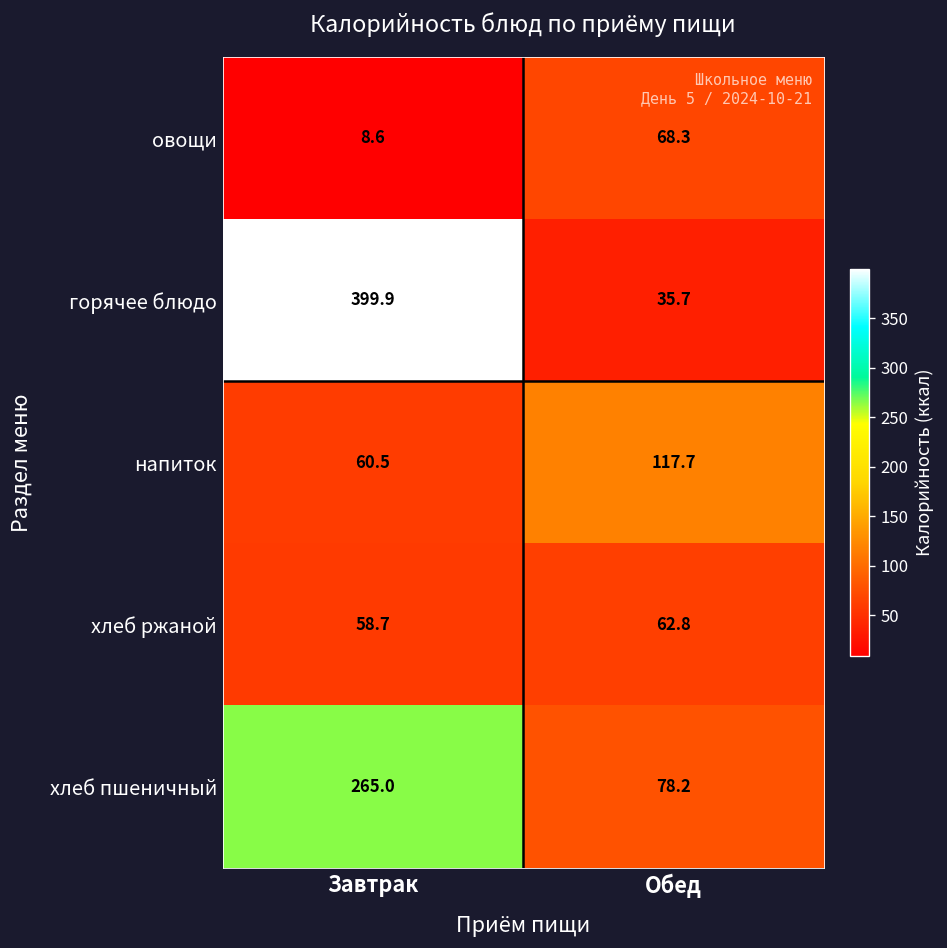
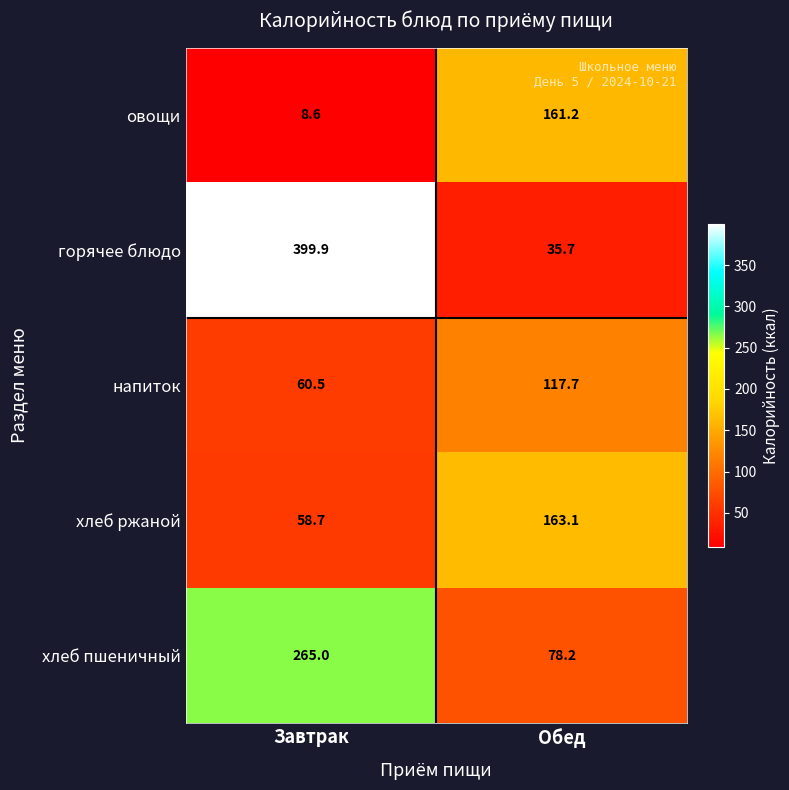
овощи, Обед: 68.3 -> 161.2
хлеб ржаной, Обед: 62.8 -> 163.1
